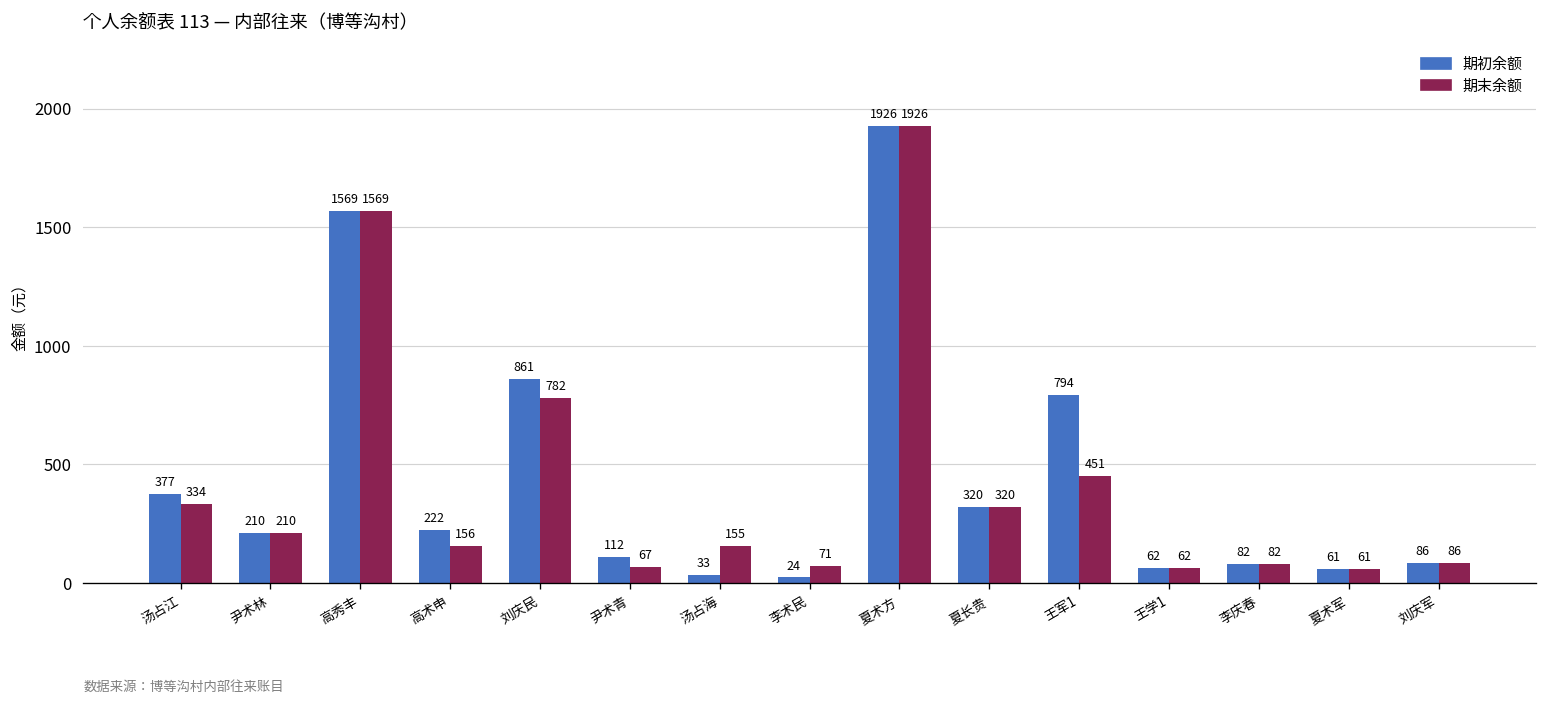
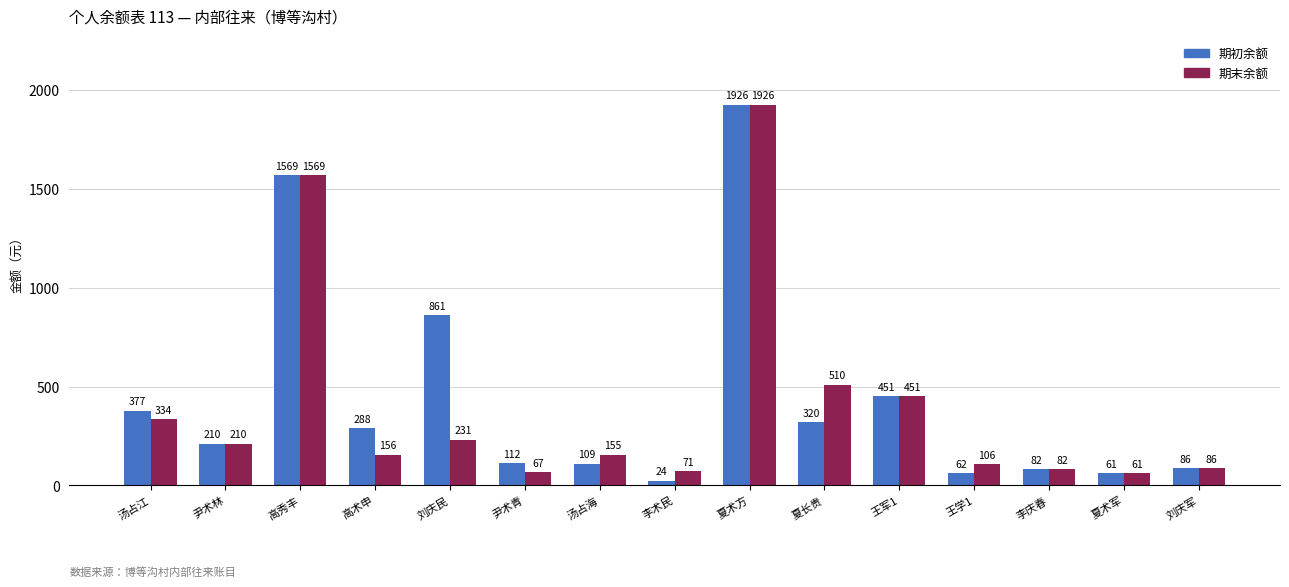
期初余额, 高术申: 222 -> 288
期末余额, 刘庆民: 782 -> 231
期初余额, 汤占海: 33 -> 109
期末余额, 夏长贵: 320 -> 510
期初余额, 王军1: 794 -> 451
期末余额, 王学1: 62 -> 106
